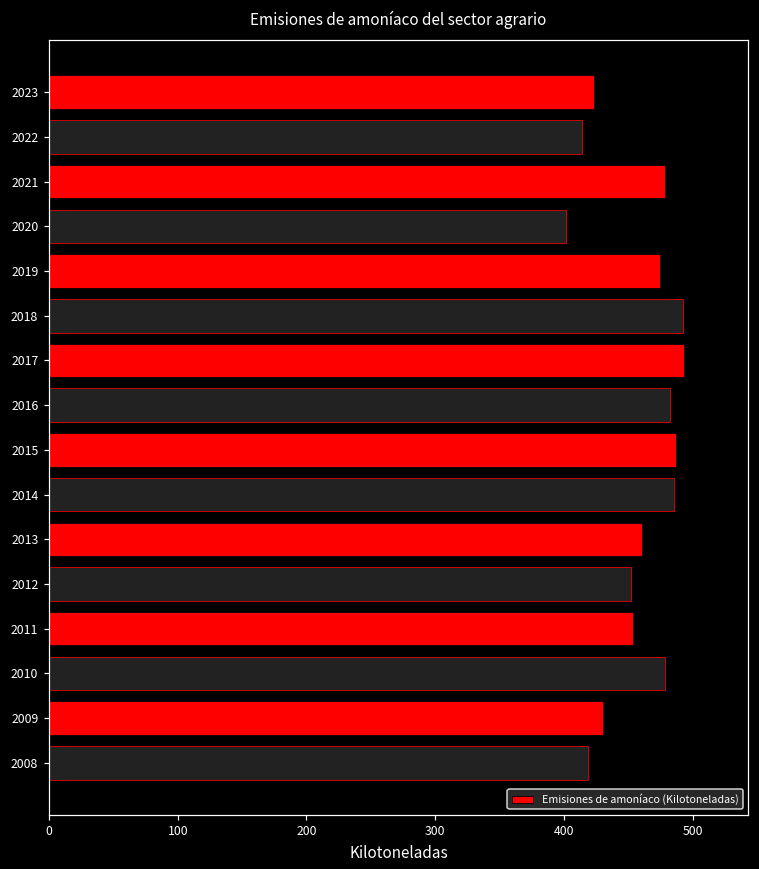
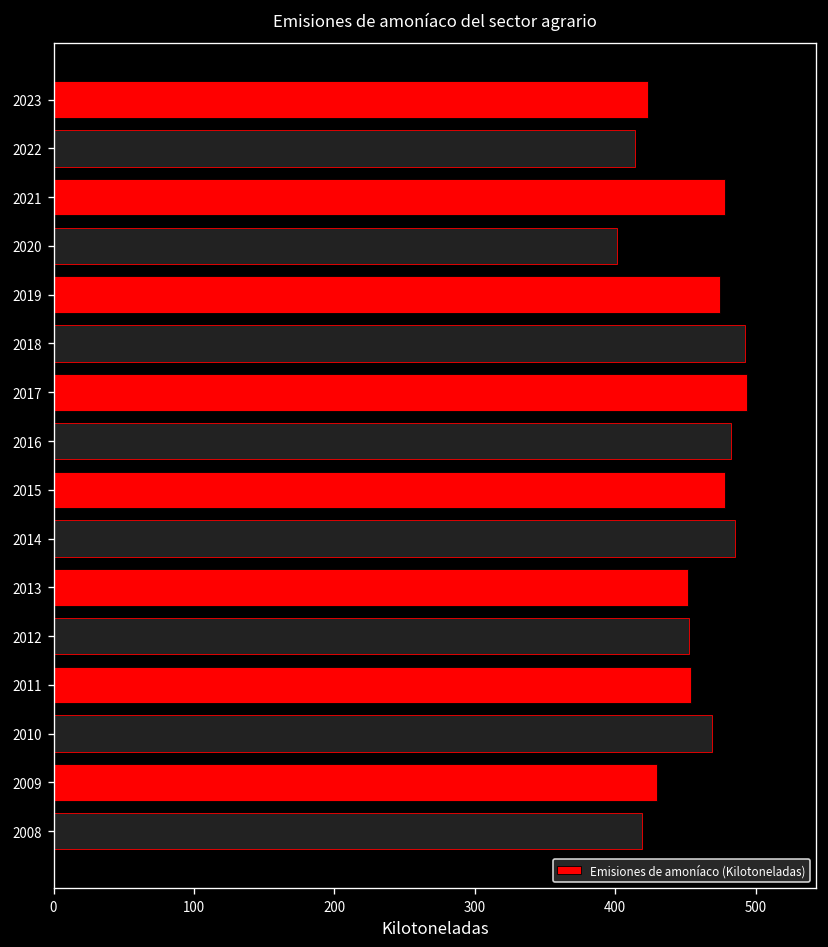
2015: 487 -> 478
2013: 461 -> 452
2010: 478 -> 469
